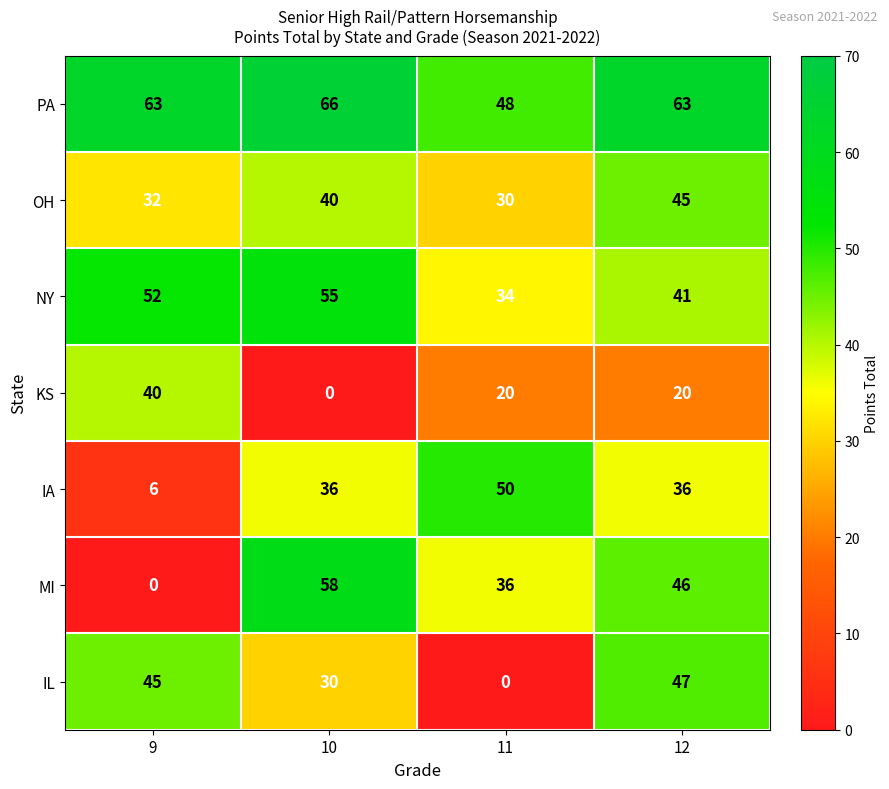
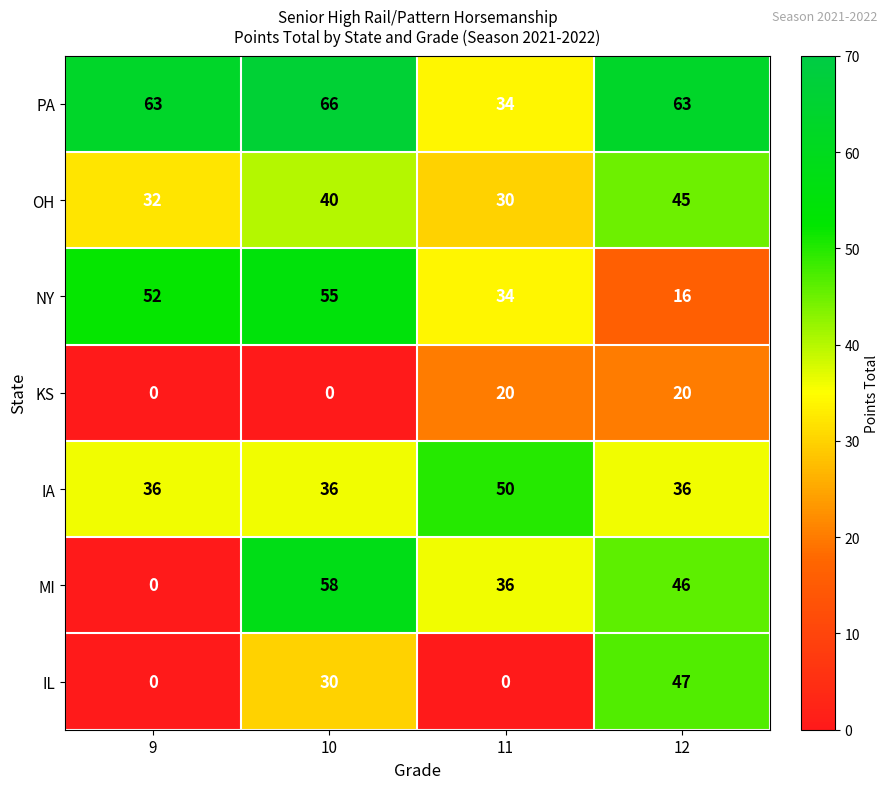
PA, 11: 48 -> 34
NY, 12: 41 -> 16
KS, 9: 40 -> 0
IA, 9: 6 -> 36
IL, 9: 45 -> 0
